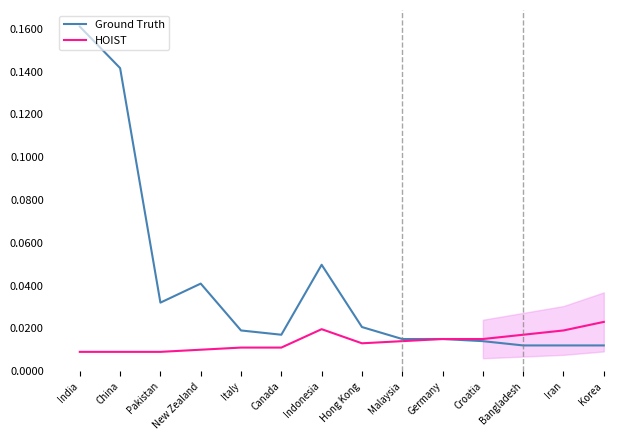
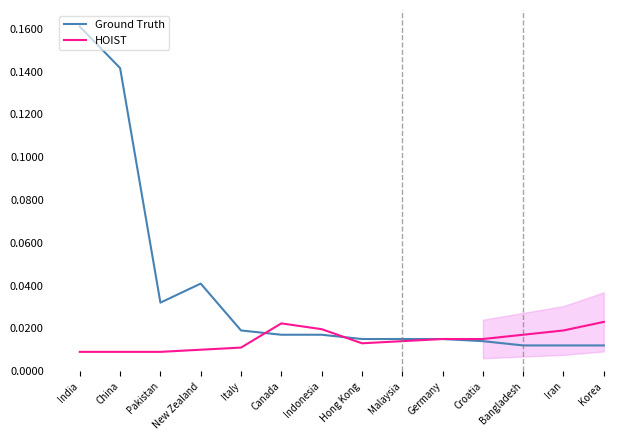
HOIST, Canada: 0.011 -> 0.022
Ground Truth, Indonesia: 0.050 -> 0.017
Ground Truth, Hong Kong: 0.021 -> 0.015
